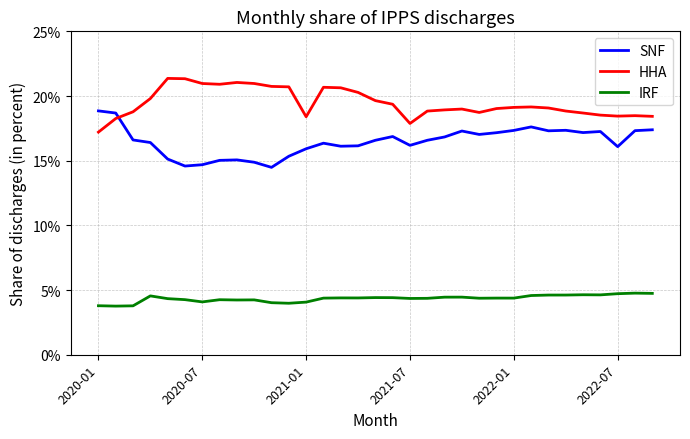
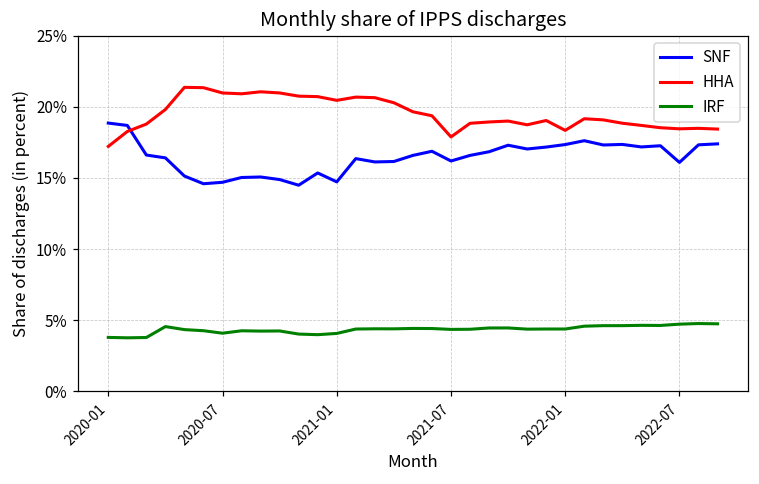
SNF, 2021-01: 15.9% -> 14.7%
HHA, 2021-01: 18.4% -> 20.4%
HHA, 2022-01: 19.1% -> 18.3%
